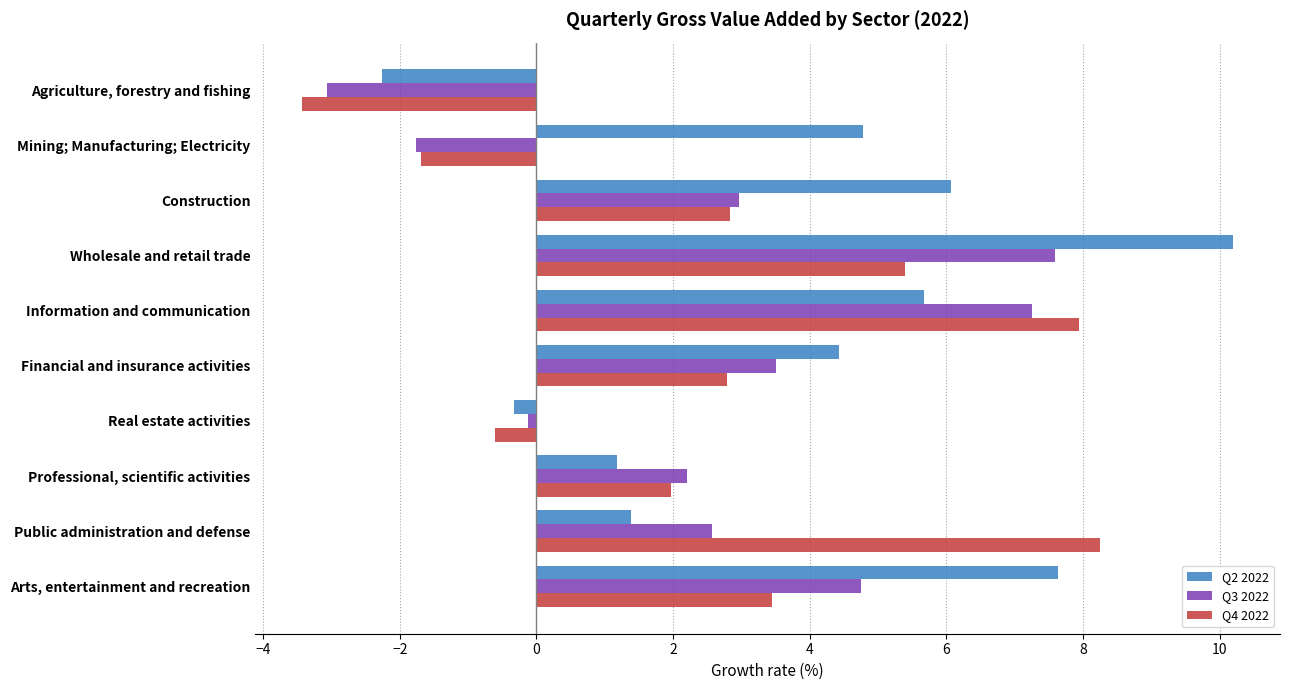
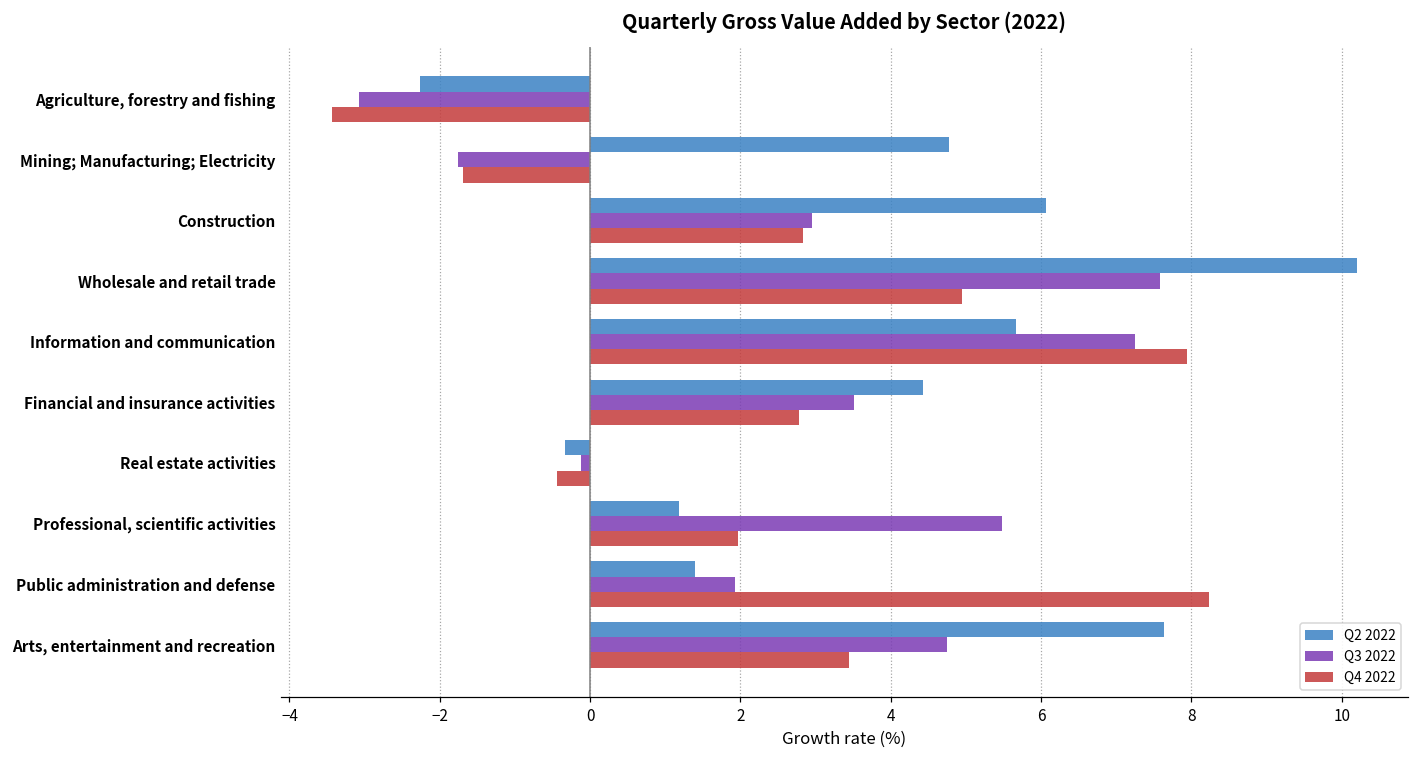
Q4 2022, Wholesale and retail trade: 5.4 -> 4.9
Q4 2022, Real estate activities: -0.6 -> -0.4
Q3 2022, Professional, scientific activities: 2.2 -> 5.5
Q3 2022, Public administration and defense: 2.6 -> 1.9
